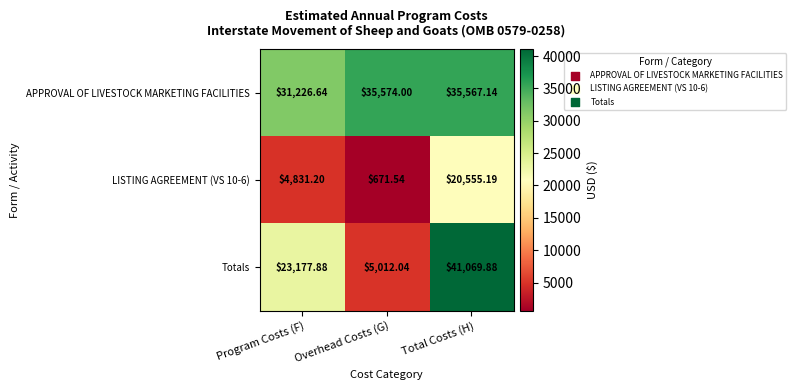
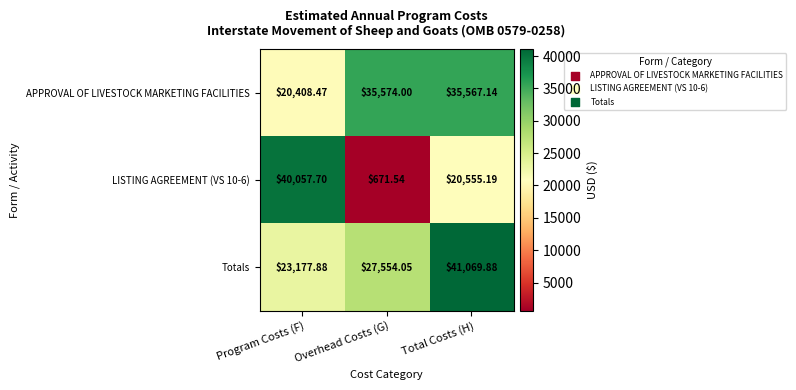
APPROVAL OF LIVESTOCK MARKETING FACILITIES, Program Costs (F): $31,226.64 -> $20,408.47
LISTING AGREEMENT (VS 10-6), Program Costs (F): $4,831.20 -> $40,057.70
Totals, Overhead Costs (G): $5,012.04 -> $27,554.05
